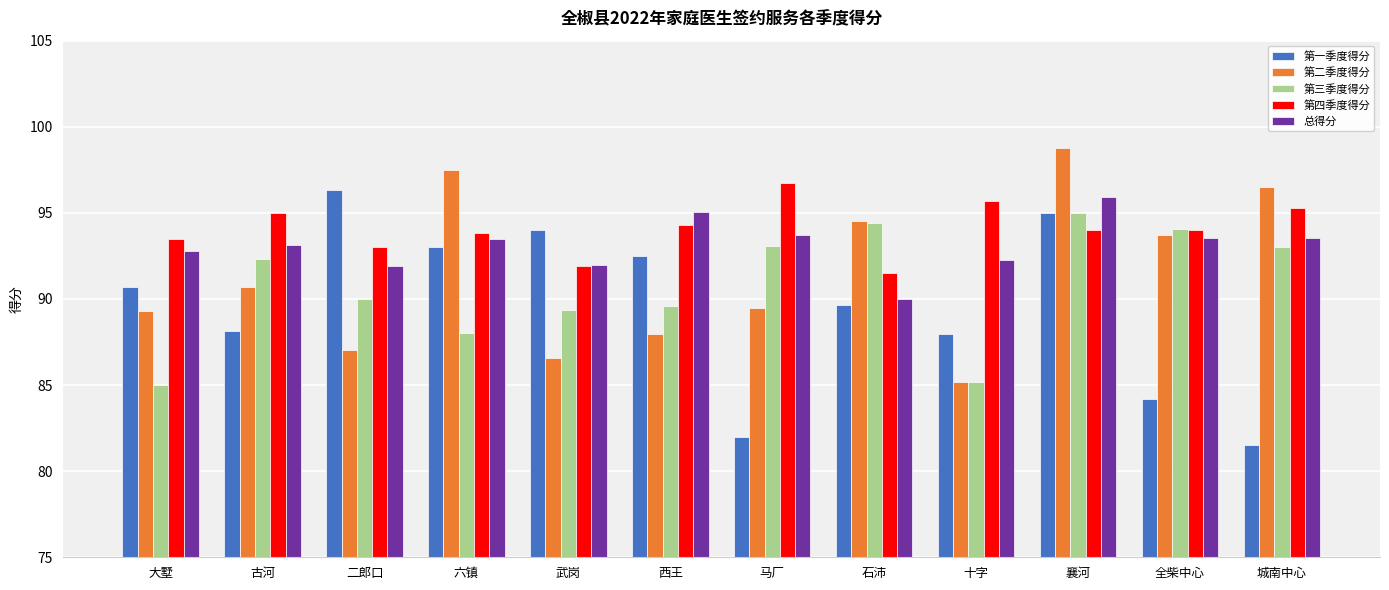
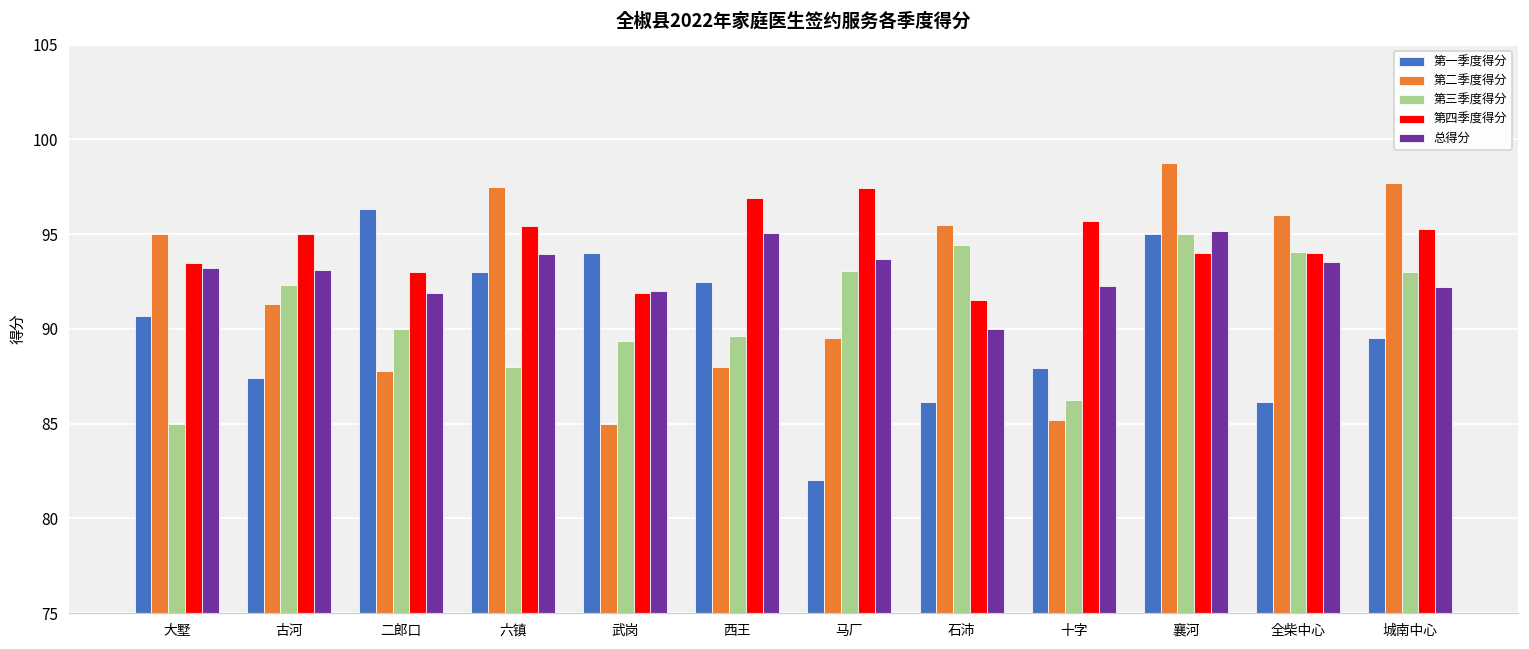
第二季度得分, 大墅: 89.3 -> 95.0
总得分, 大墅: 92.8 -> 93.2
第一季度得分, 古河: 88.1 -> 87.4
第二季度得分, 古河: 90.7 -> 91.3
第二季度得分, 二郎口: 87.0 -> 87.8
第四季度得分, 六镇: 93.9 -> 95.4
总得分, 六镇: 93.5 -> 94.0
第二季度得分, 武岗: 86.6 -> 85.0
第四季度得分, 西王: 94.3 -> 96.9
第四季度得分, 马厂: 96.8 -> 97.5
第一季度得分, 石沛: 89.7 -> 86.1
第二季度得分, 石沛: 94.5 -> 95.5
第三季度得分, 十字: 85.2 -> 86.3
总得分, 襄河: 95.9 -> 95.2
第一季度得分, 全柴中心: 84.2 -> 86.1
第二季度得分, 全柴中心: 93.7 -> 96.0
第一季度得分, 城南中心: 81.5 -> 89.5
第二季度得分, 城南中心: 96.5 -> 97.7
总得分, 城南中心: 93.5 -> 92.2
